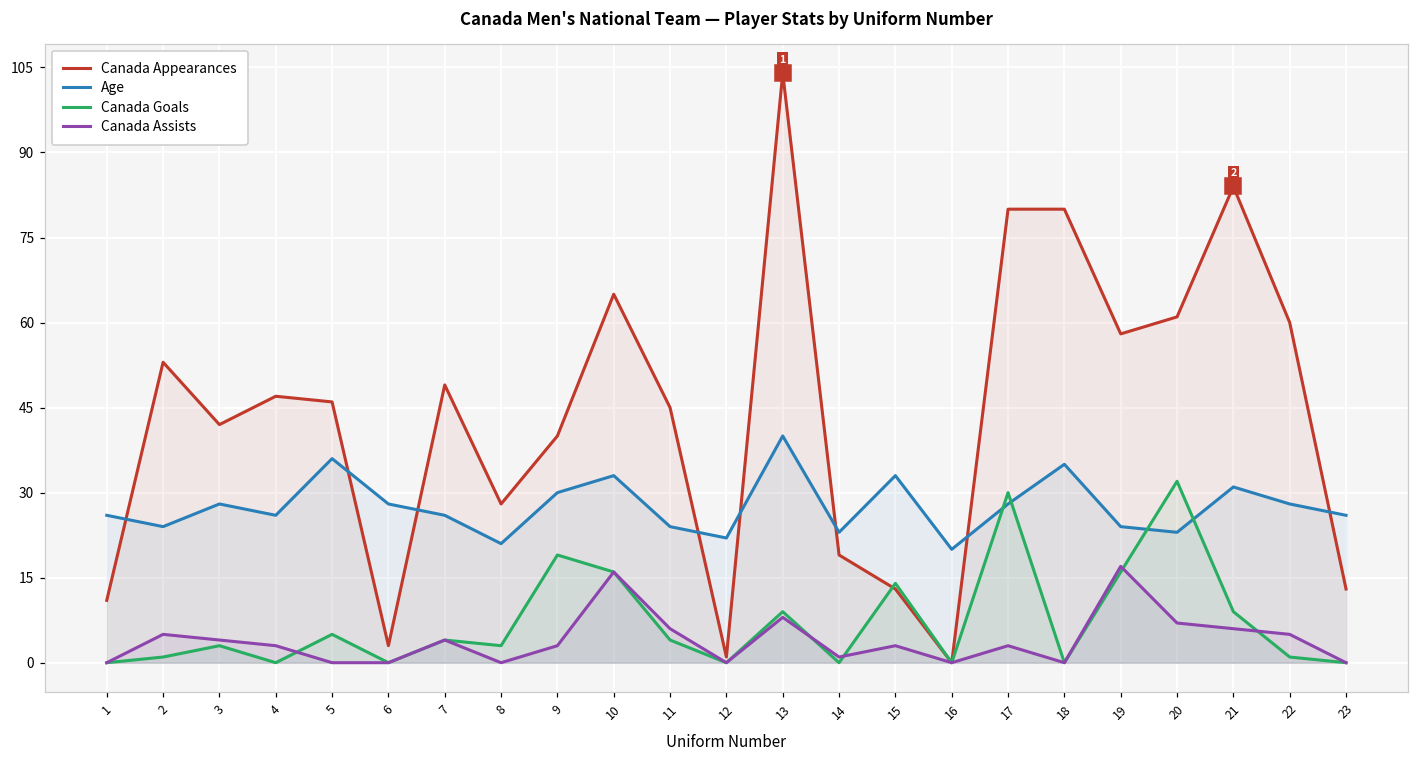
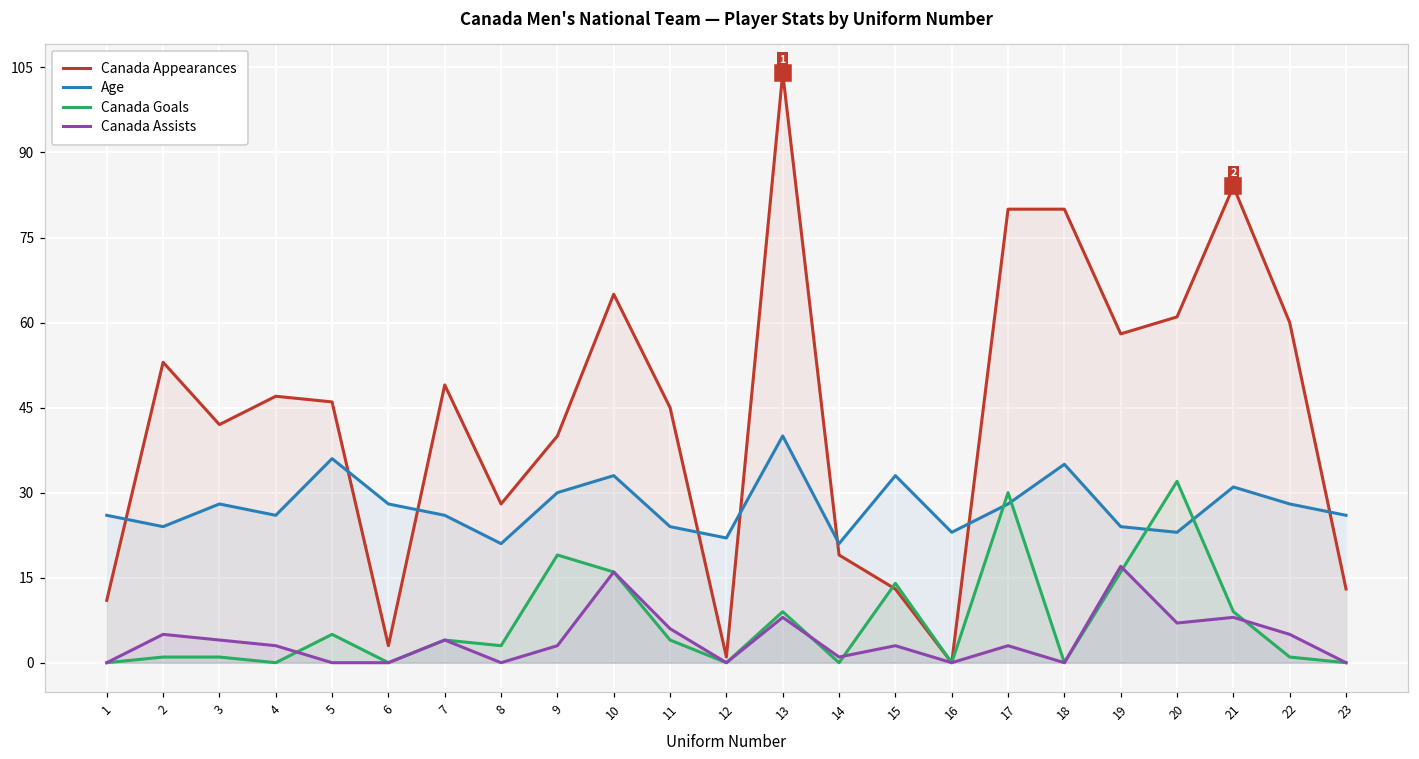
Canada Goals, 3: 3 -> 1
Age, 14: 23 -> 21
Age, 16: 20 -> 23
Canada Assists, 21: 6 -> 8
